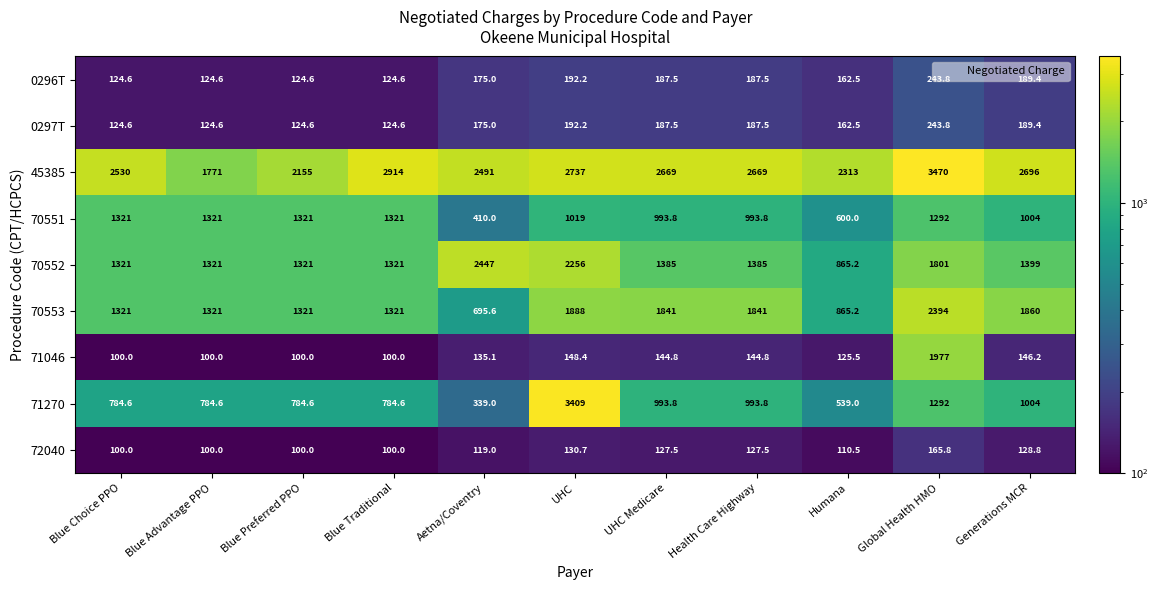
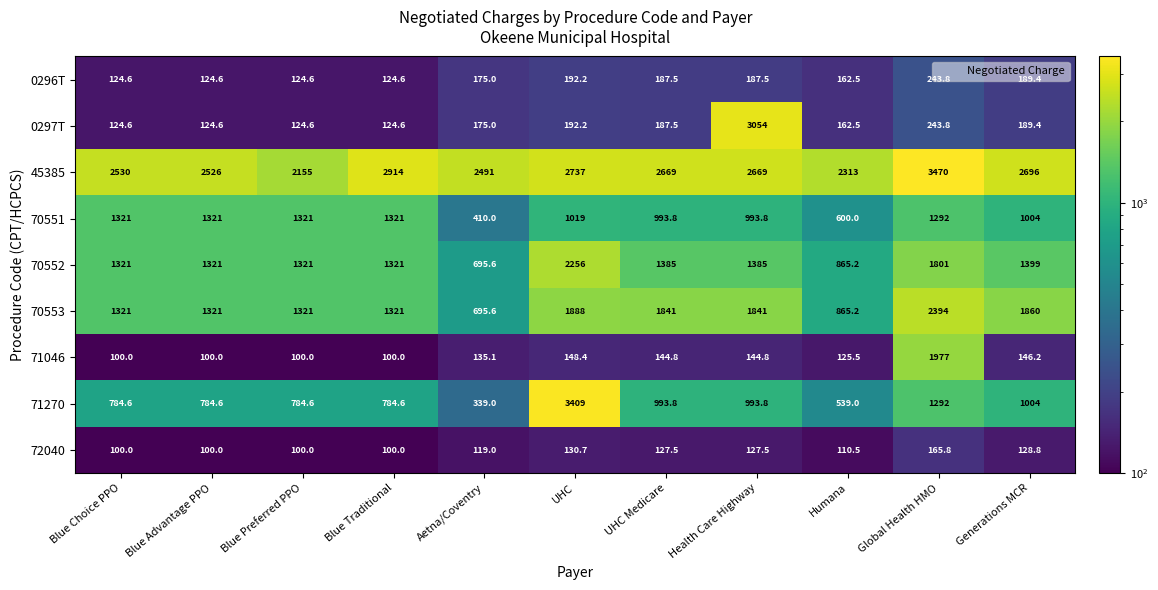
0297T, Health Care Highway: 187.5 -> 3054
45385, Blue Advantage PPO: 1771 -> 2526
70552, Aetna/Coventry: 2447 -> 695.6
